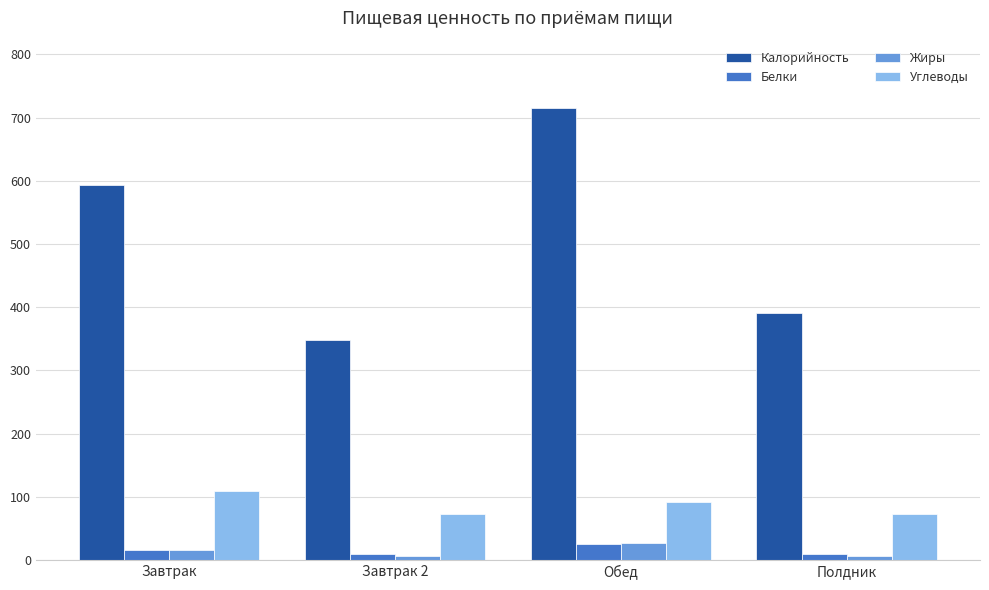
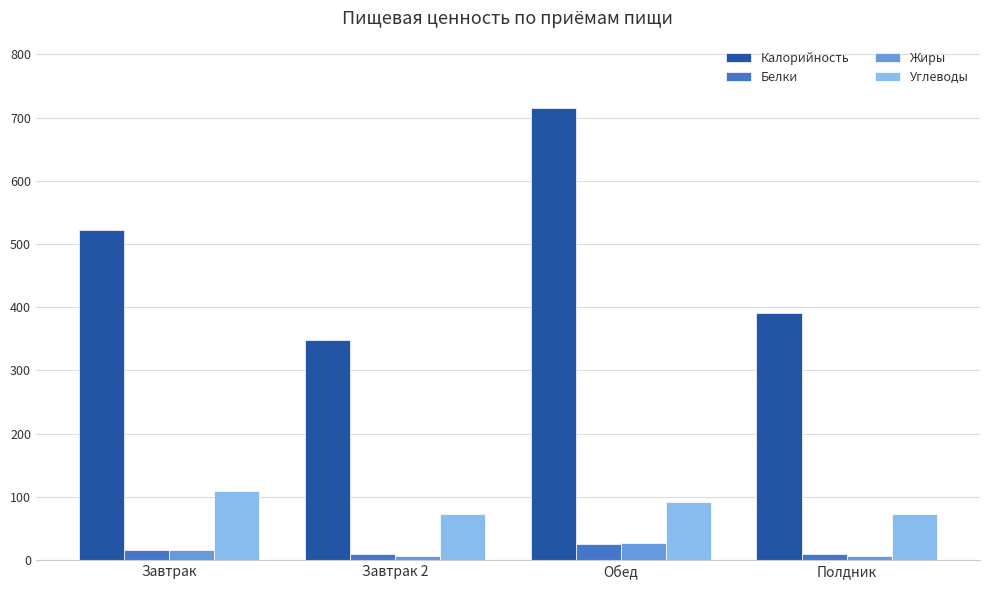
Калорийность, Завтрак: 590 -> 520
